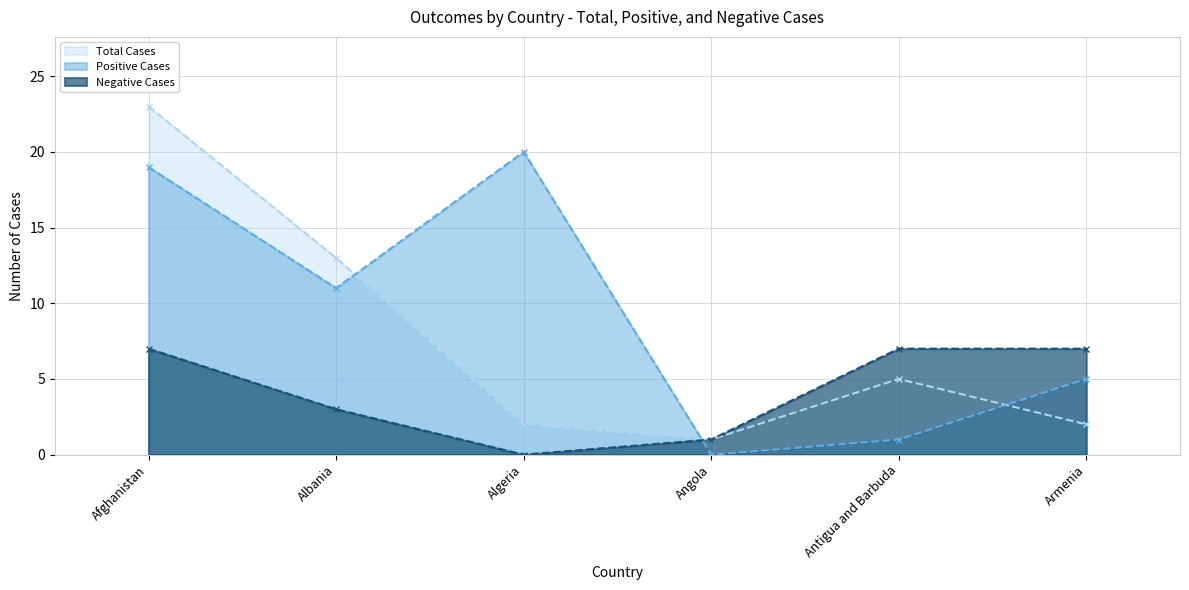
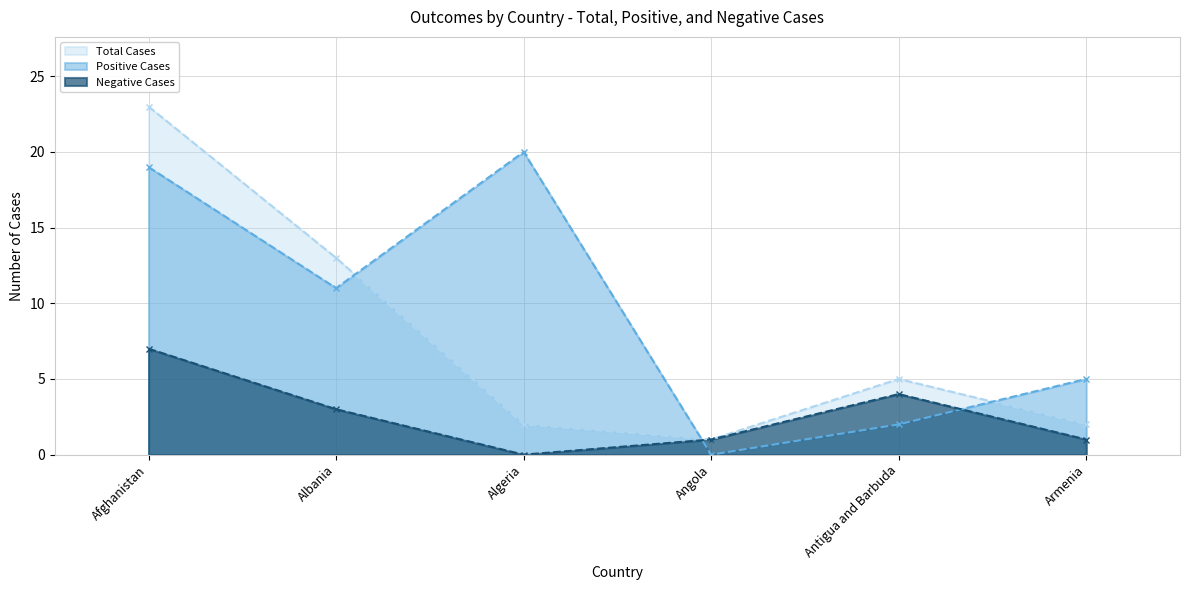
Positive Cases, Antigua and Barbuda: 1 -> 2
Negative Cases, Antigua and Barbuda: 7 -> 4
Negative Cases, Armenia: 7 -> 1
